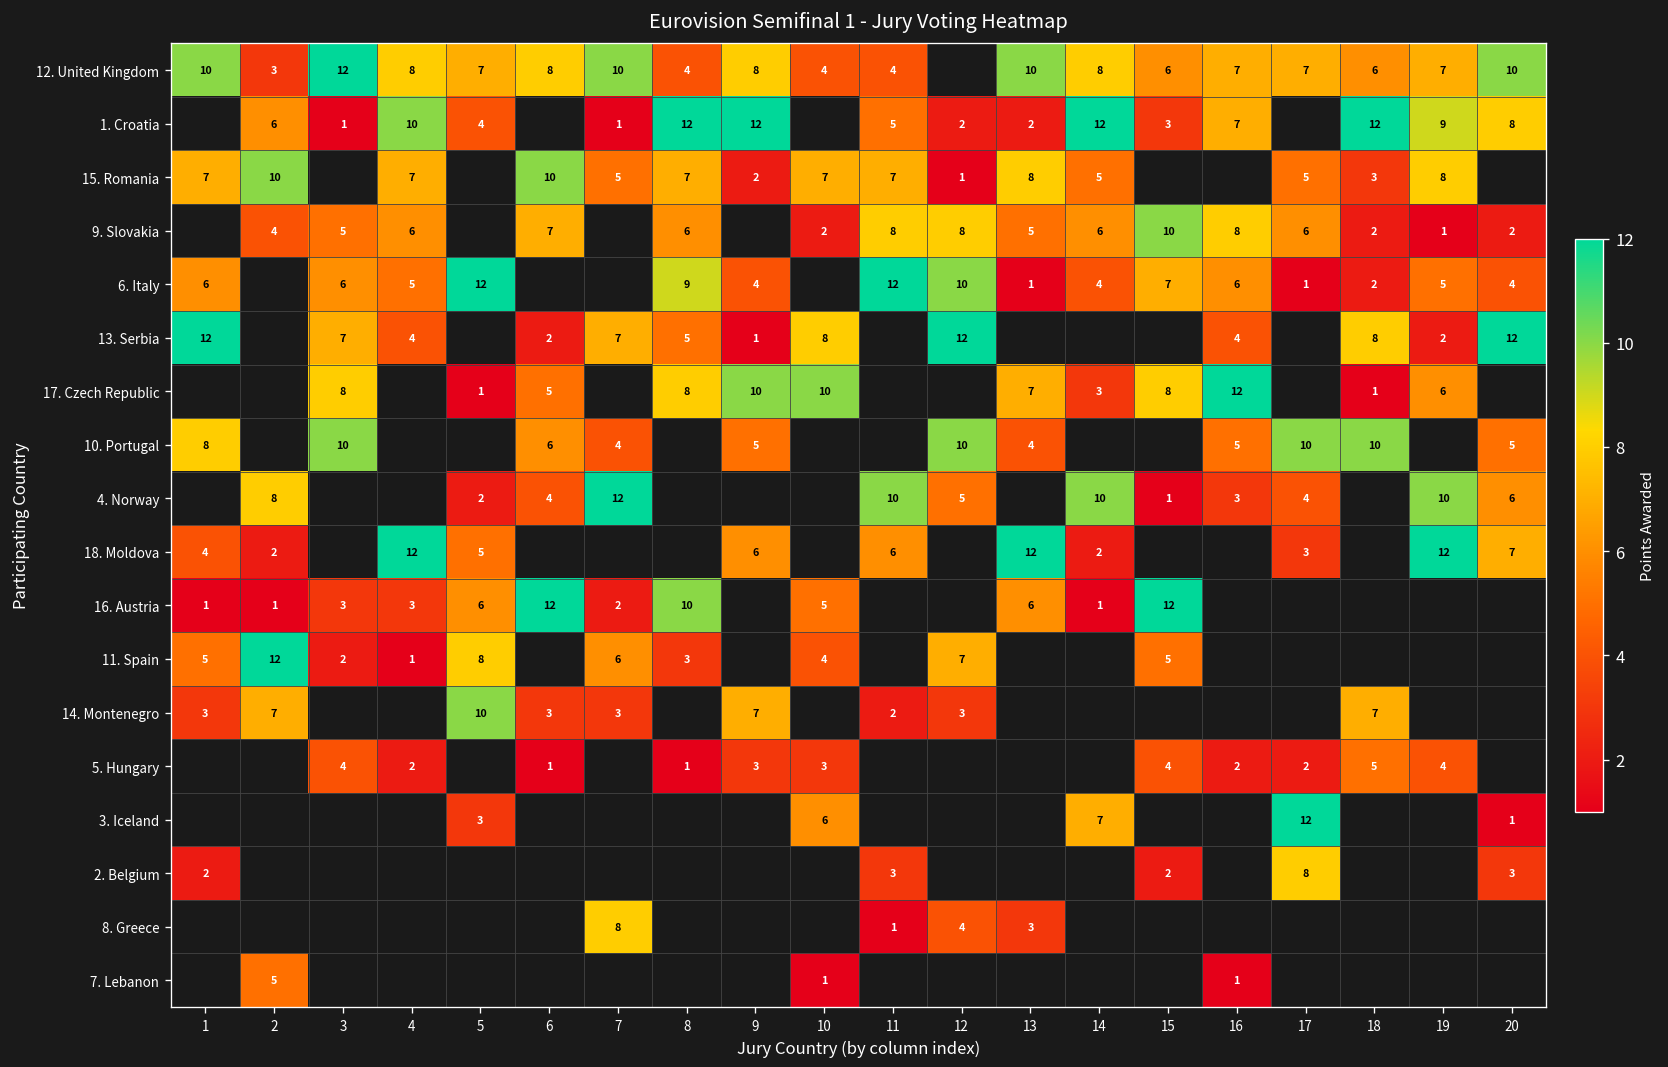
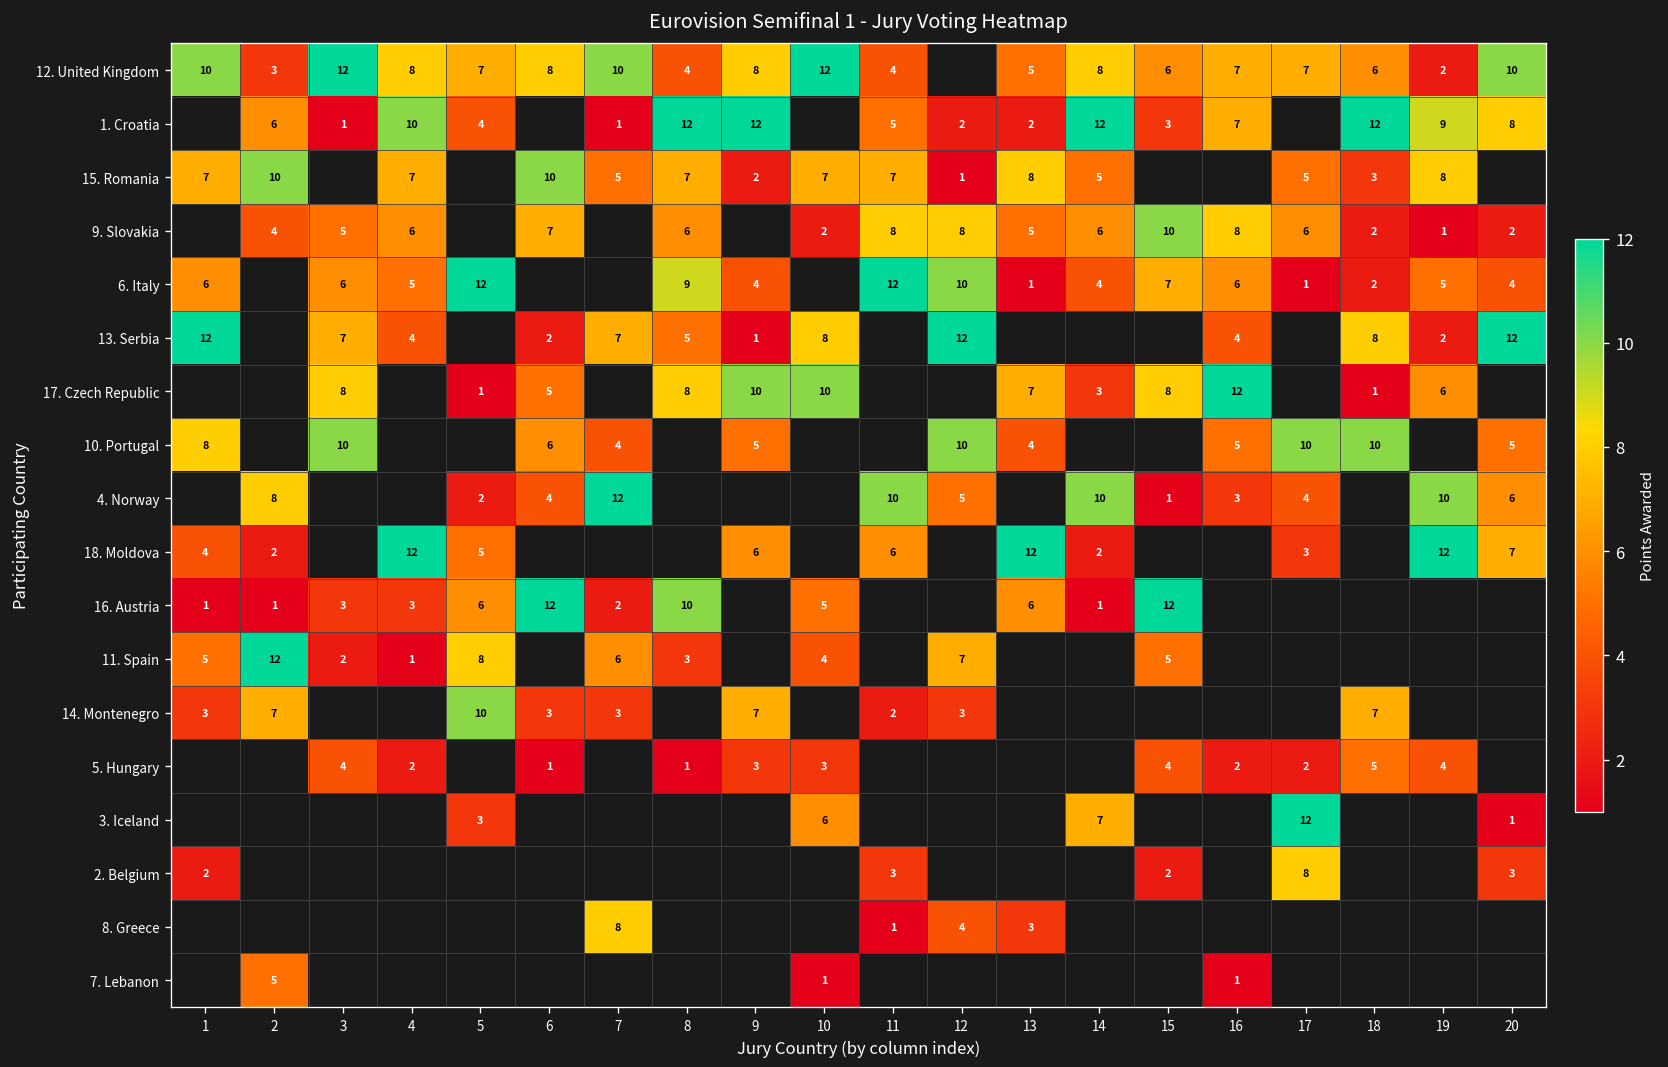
12. United Kingdom, 10: 4 -> 12
12. United Kingdom, 13: 10 -> 5
12. United Kingdom, 19: 7 -> 2
